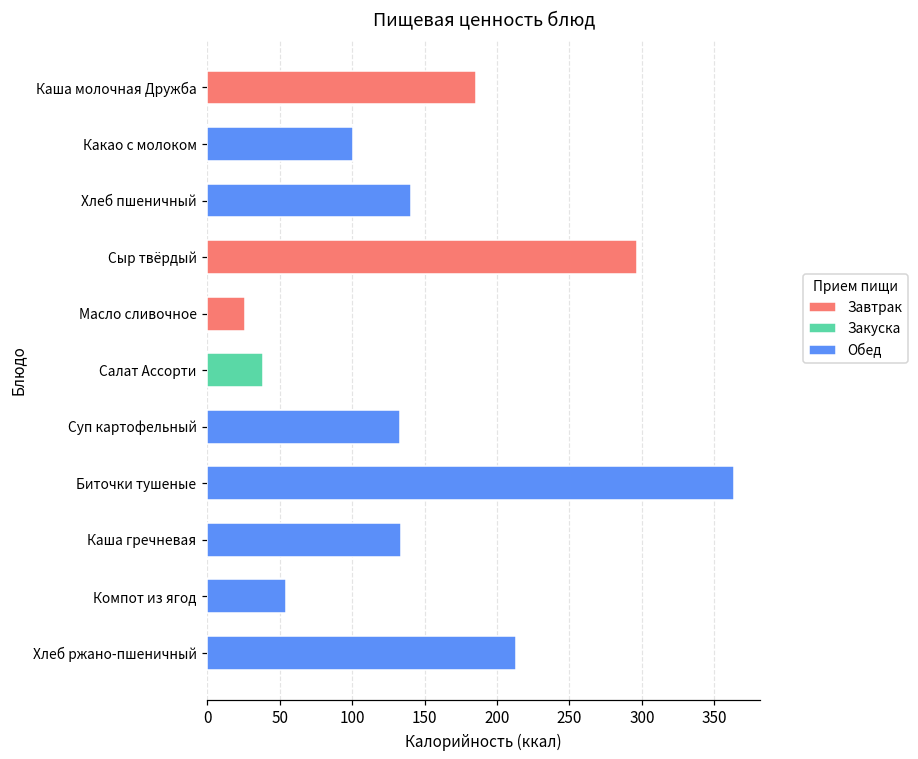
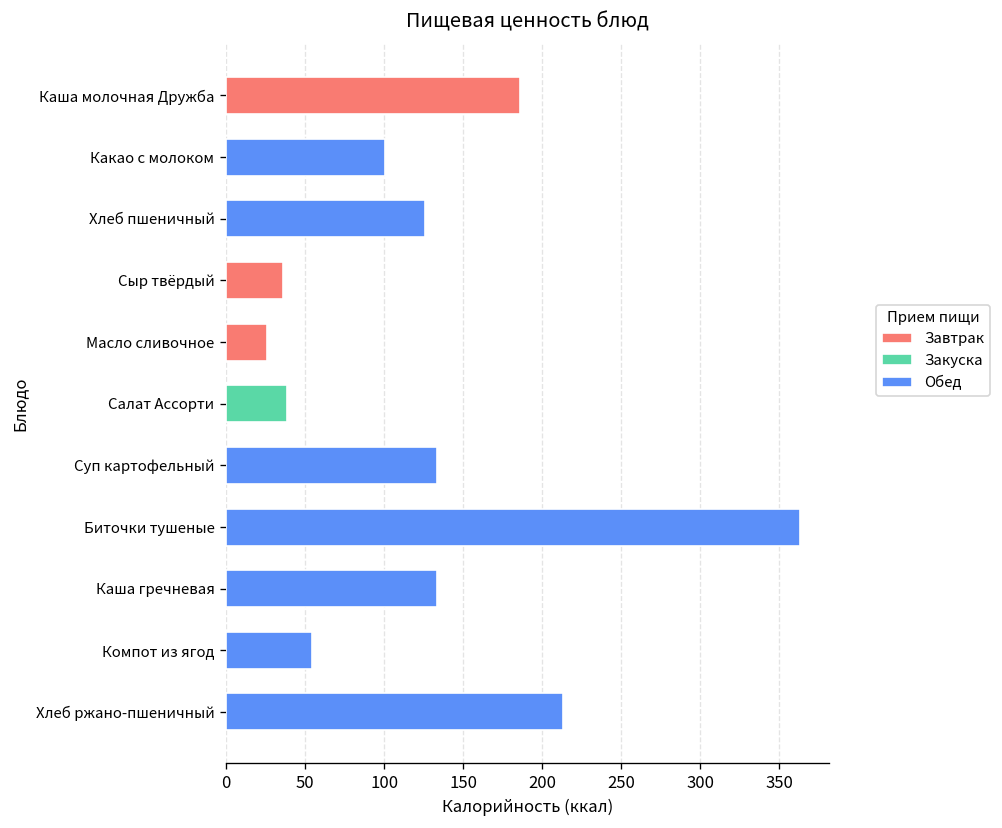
Хлеб пшеничный: 141 -> 126
Сыр твёрдый: 297 -> 36
